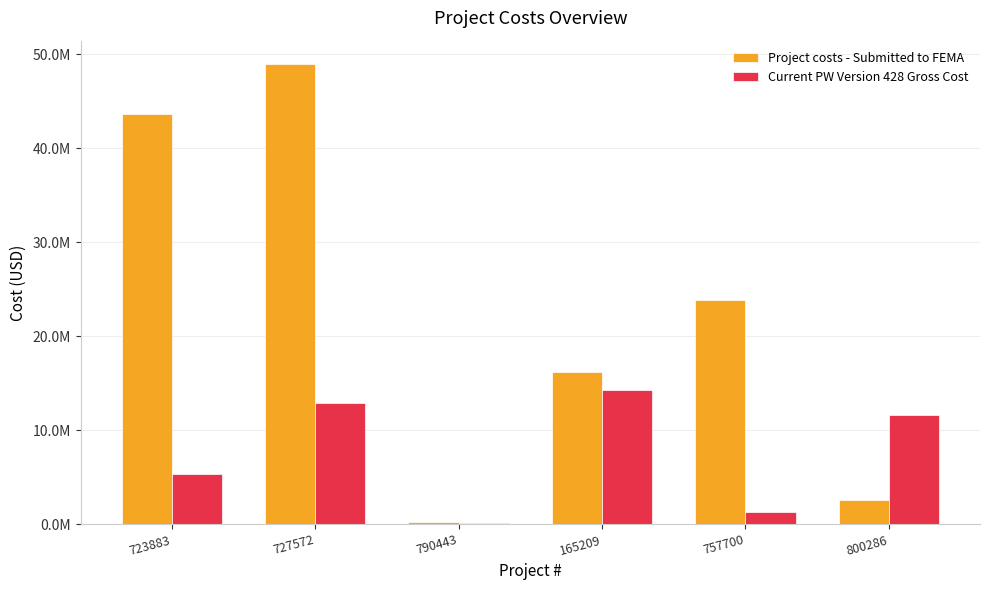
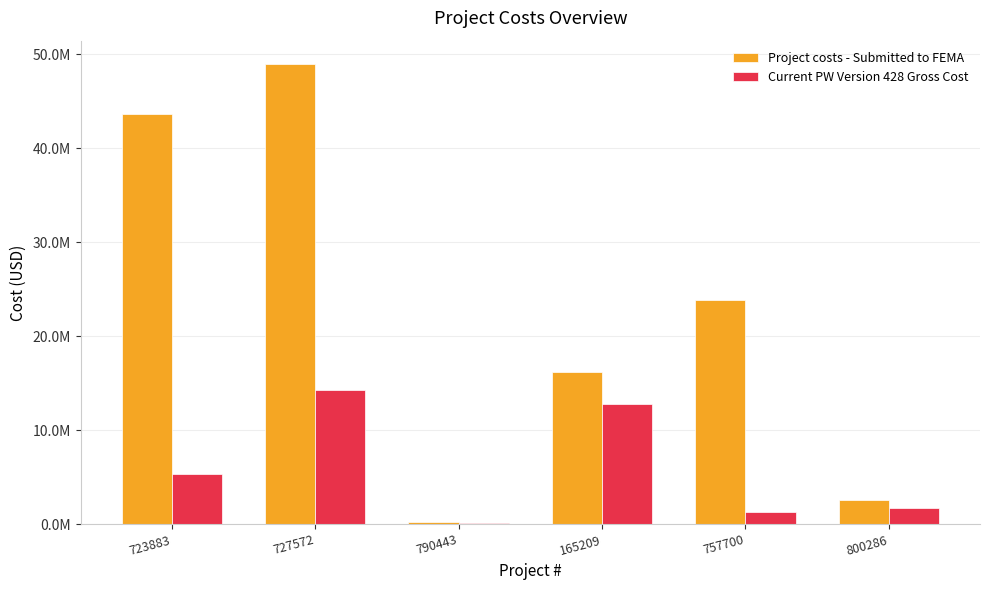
Current PW Version 428 Gross Cost, 727572: 13000000 -> 14000000
Current PW Version 428 Gross Cost, 165209: 14000000 -> 13000000
Current PW Version 428 Gross Cost, 800286: 12000000 -> 2000000
